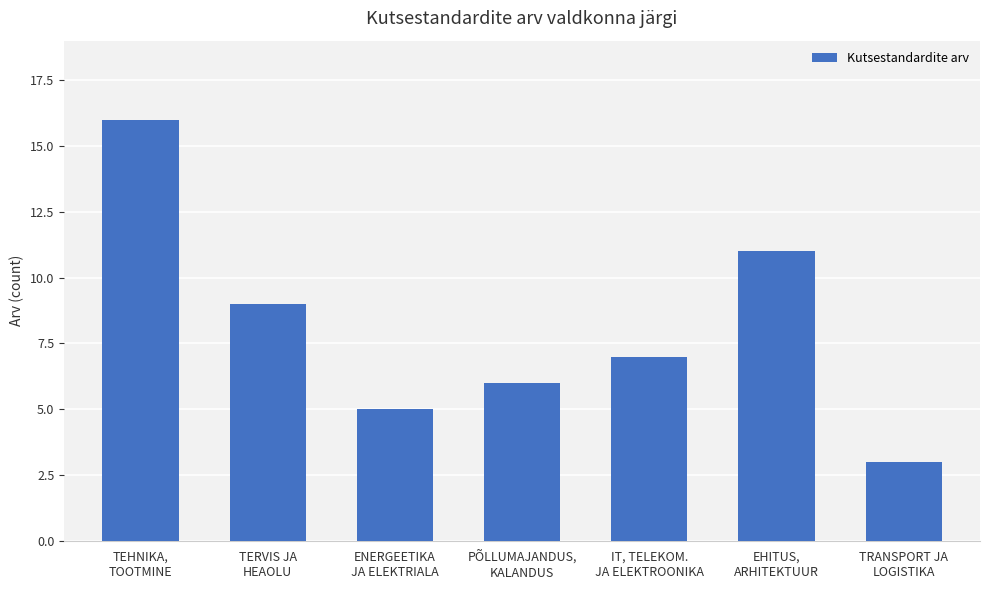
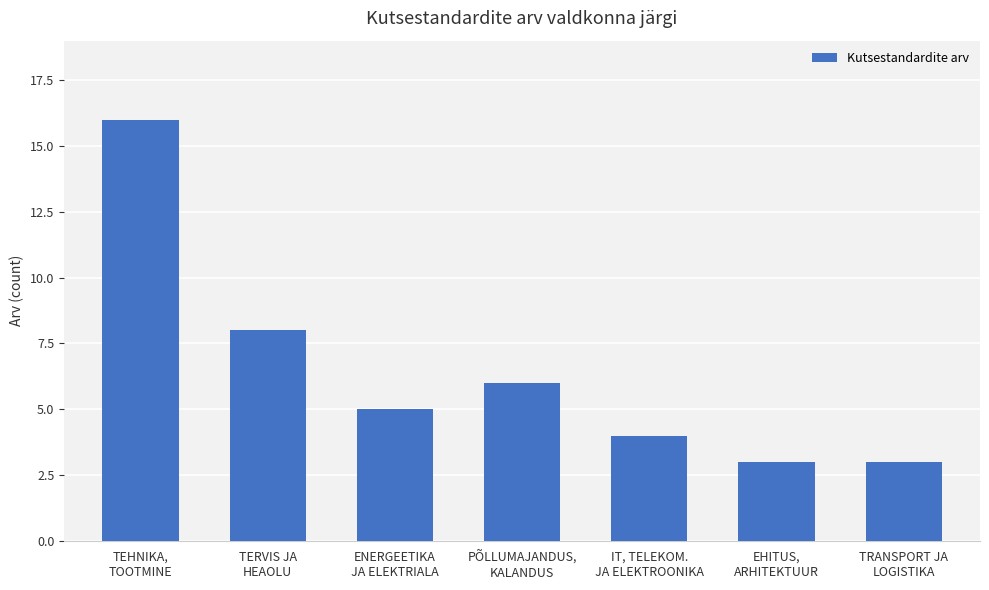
TERVIS JA HEAOLU: 9 -> 8
IT, TELEKOM. JA ELEKTROONIKA: 7 -> 4
EHITUS, ARHITEKTUUR: 11 -> 3
